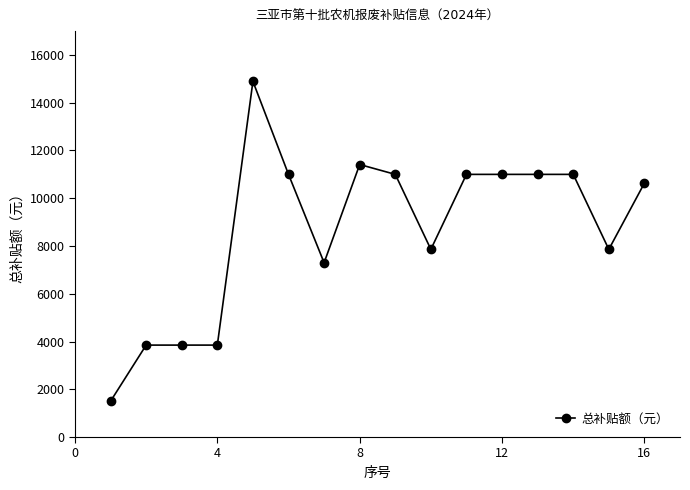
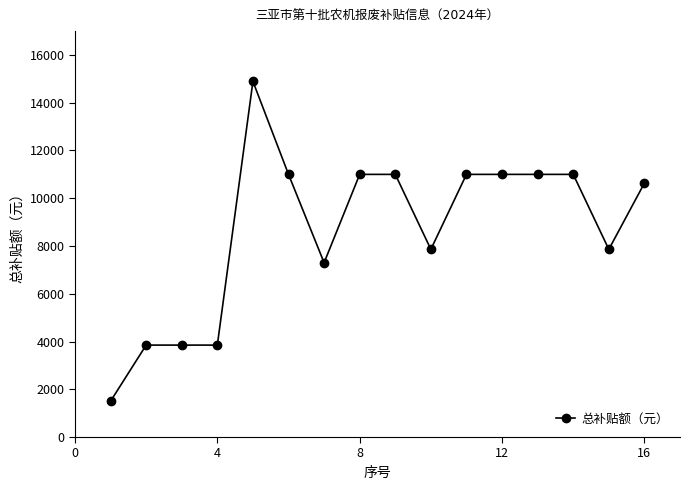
8: 11400 -> 11000
